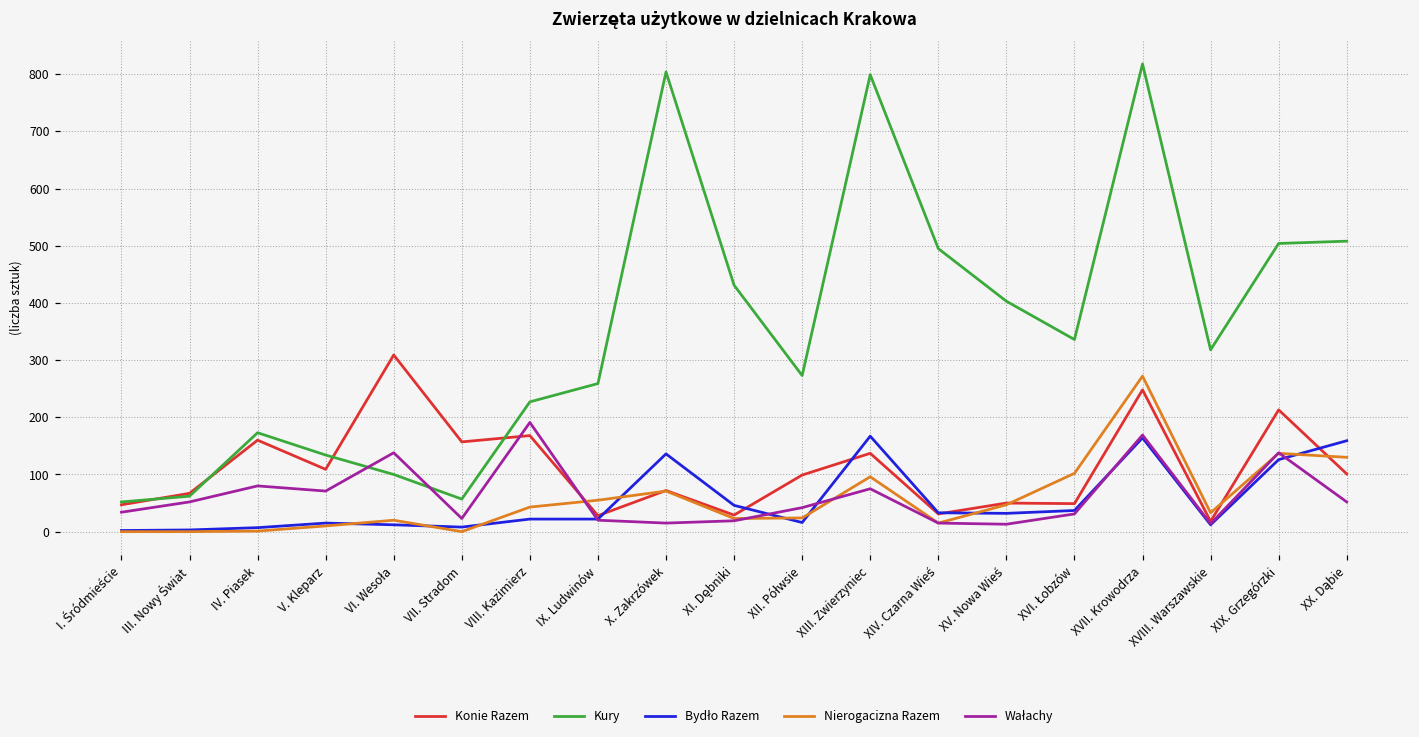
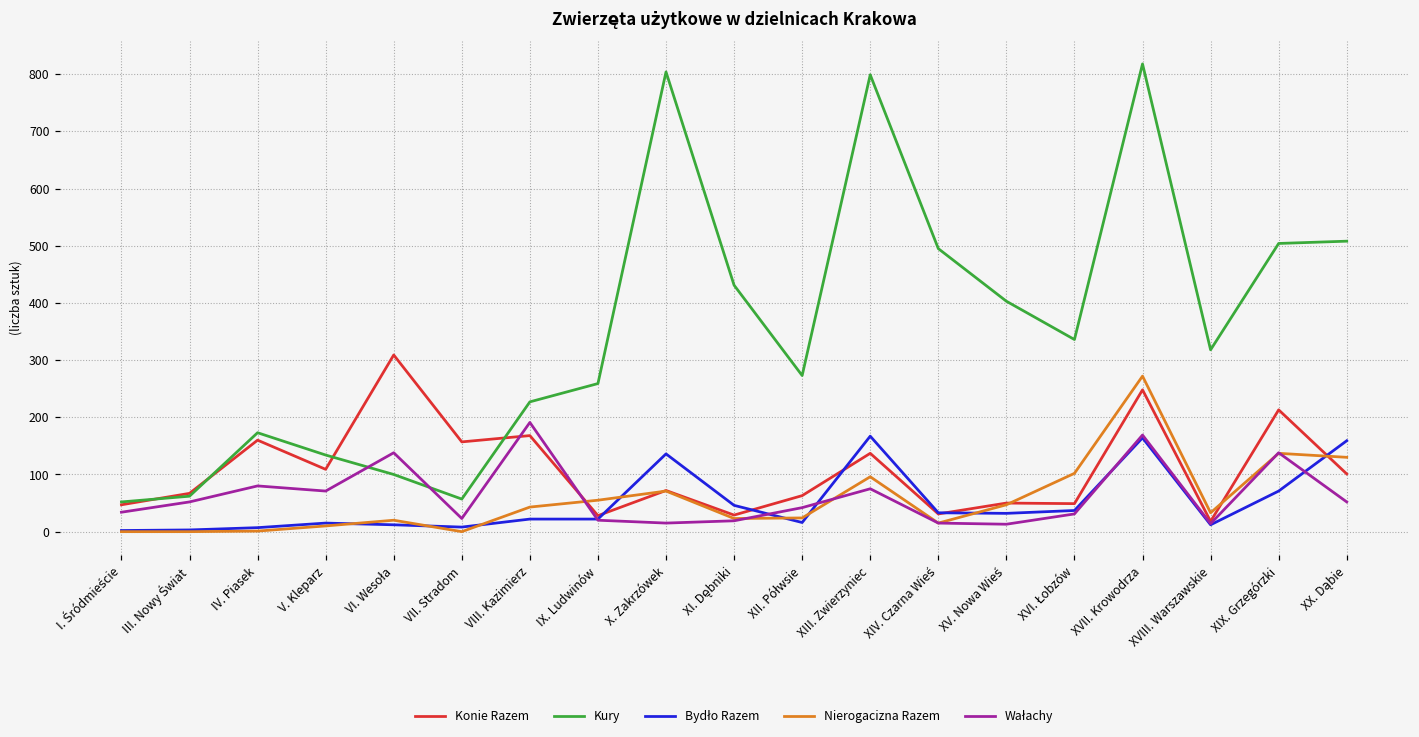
Konie Razem, XII. Półwsie: 100 -> 60
Bydło Razem, XIX. Grzegórzki: 130 -> 70
